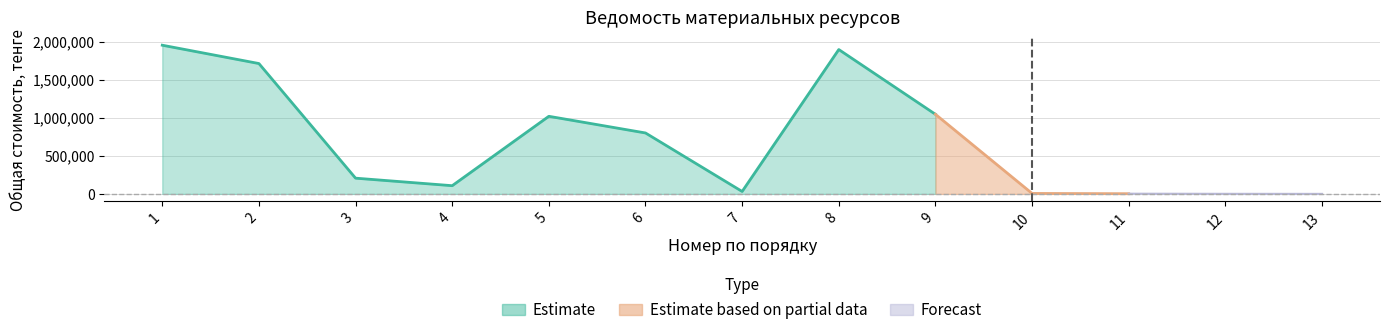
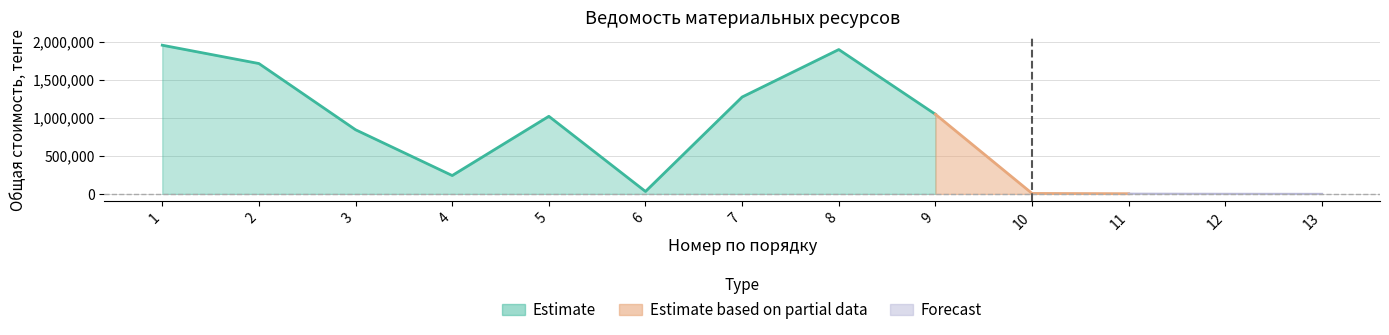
Estimate, 3: 200,000 -> 800,000
Estimate, 4: 100,000 -> 200,000
Estimate, 6: 800,000 -> 0
Estimate, 7: 0 -> 1,300,000
